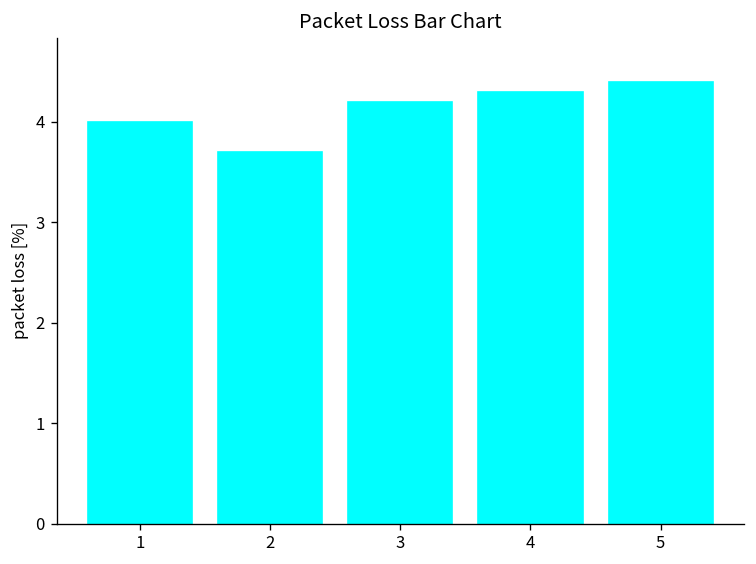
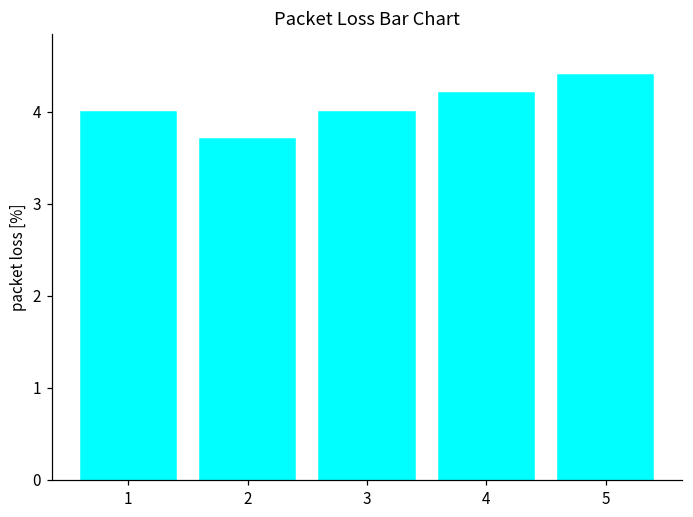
3: 4.2 -> 4.0
4: 4.3 -> 4.2
